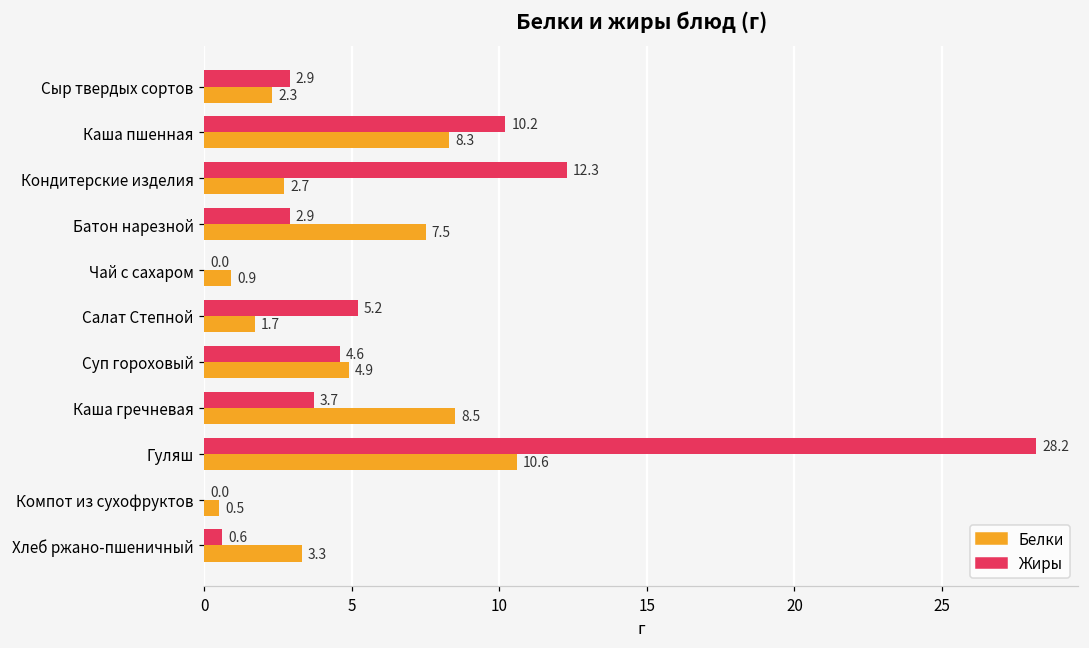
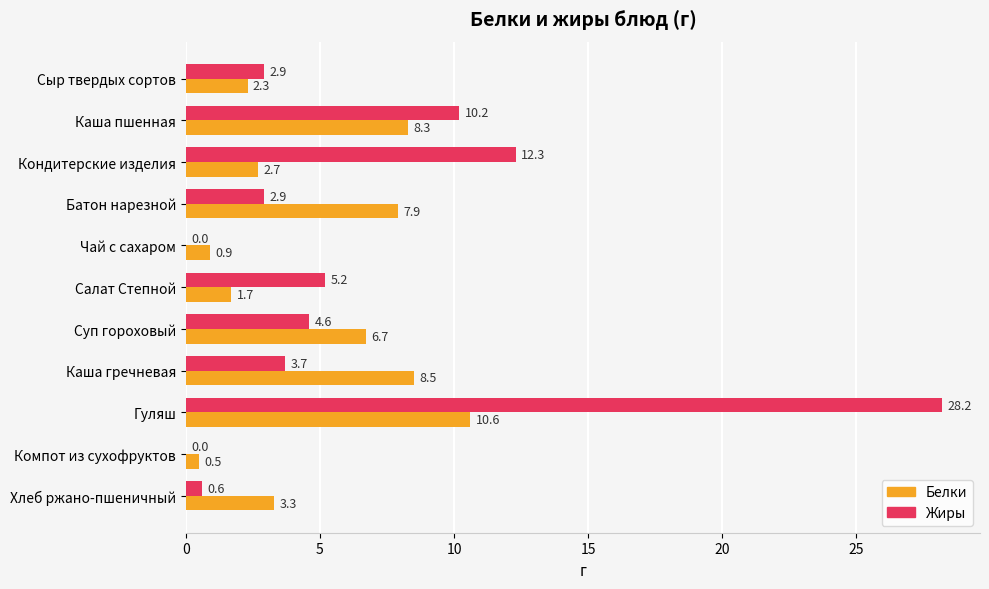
Белки, Батон нарезной: 7.5 -> 7.9
Белки, Суп гороховый: 4.9 -> 6.7
